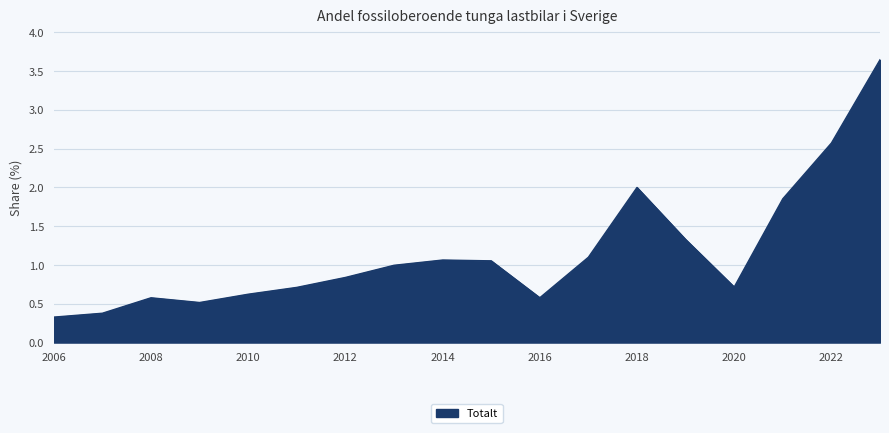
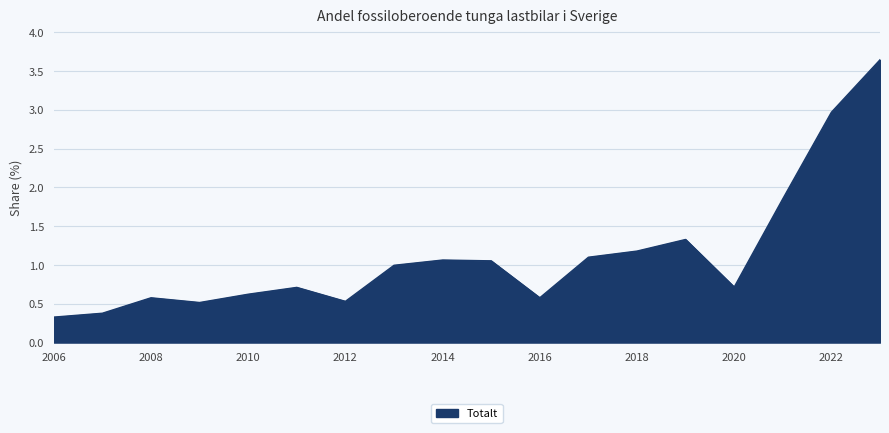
2012: 0.8 -> 0.5
2018: 2.0 -> 1.2
2022: 2.6 -> 3.0
